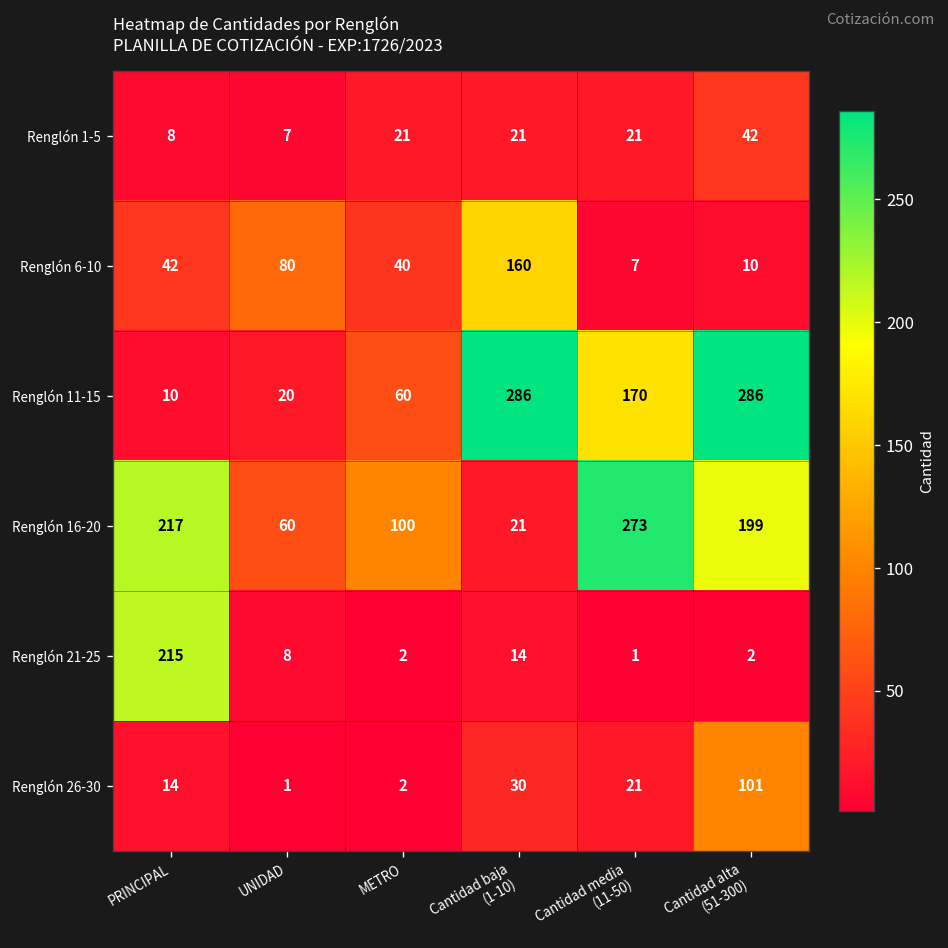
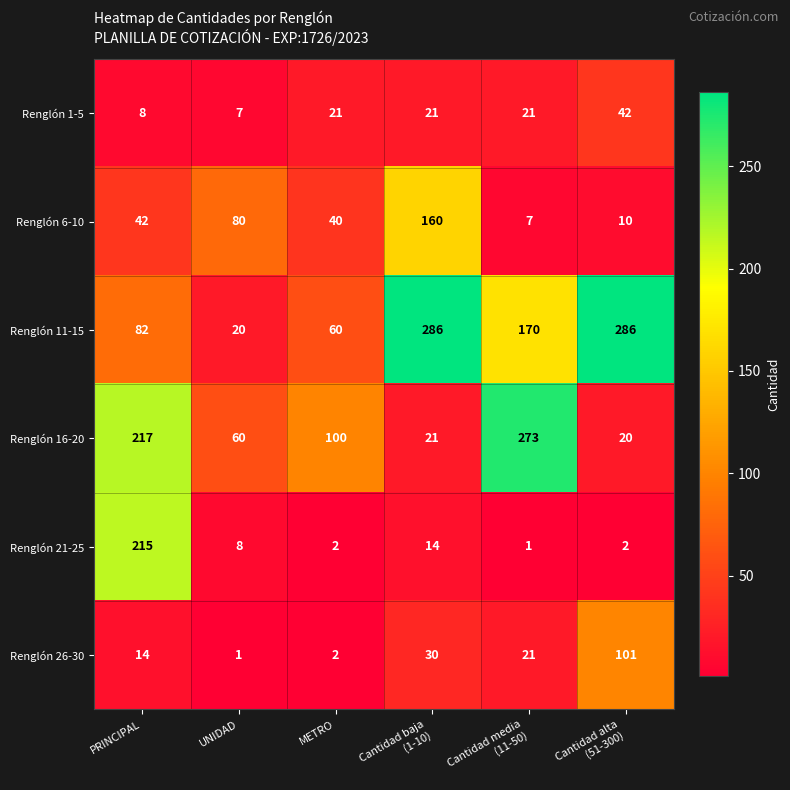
Renglón 11-15, PRINCIPAL: 10 -> 82
Renglón 16-20, Cantidad alta (51-300): 199 -> 20
